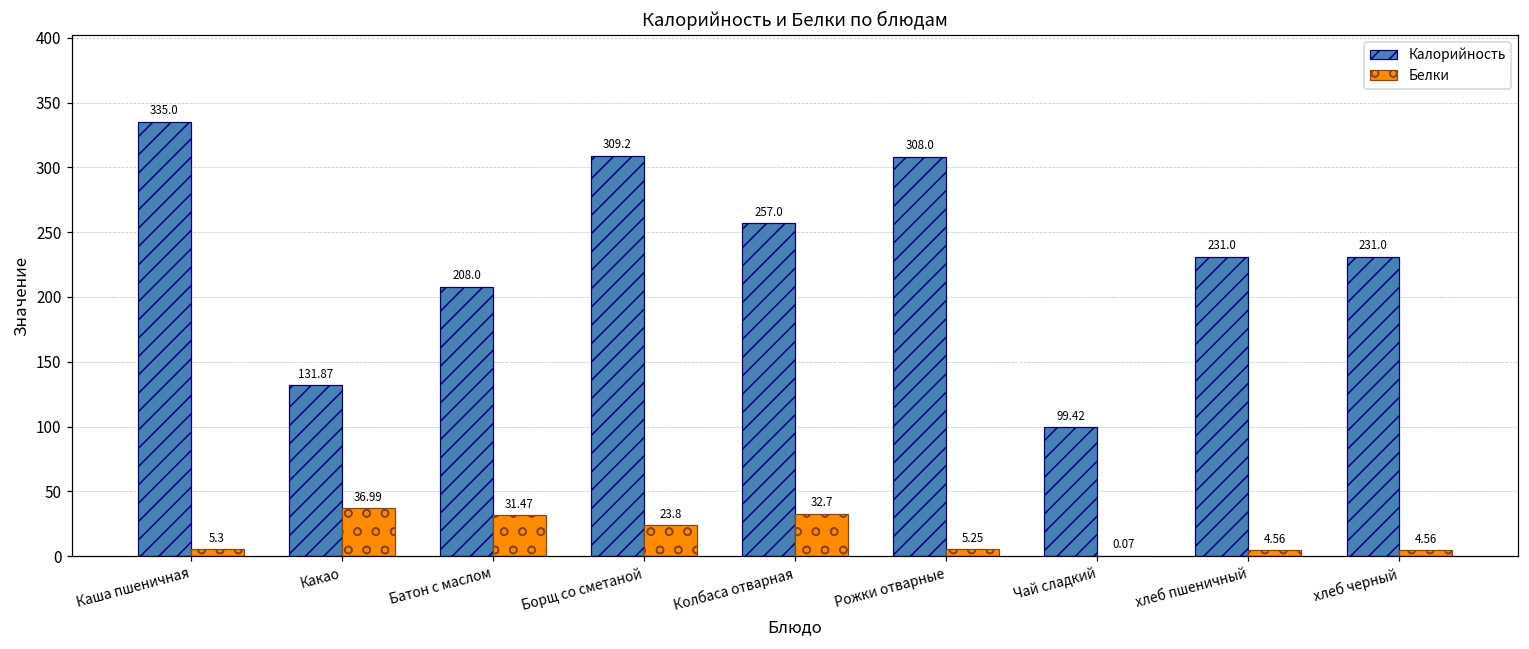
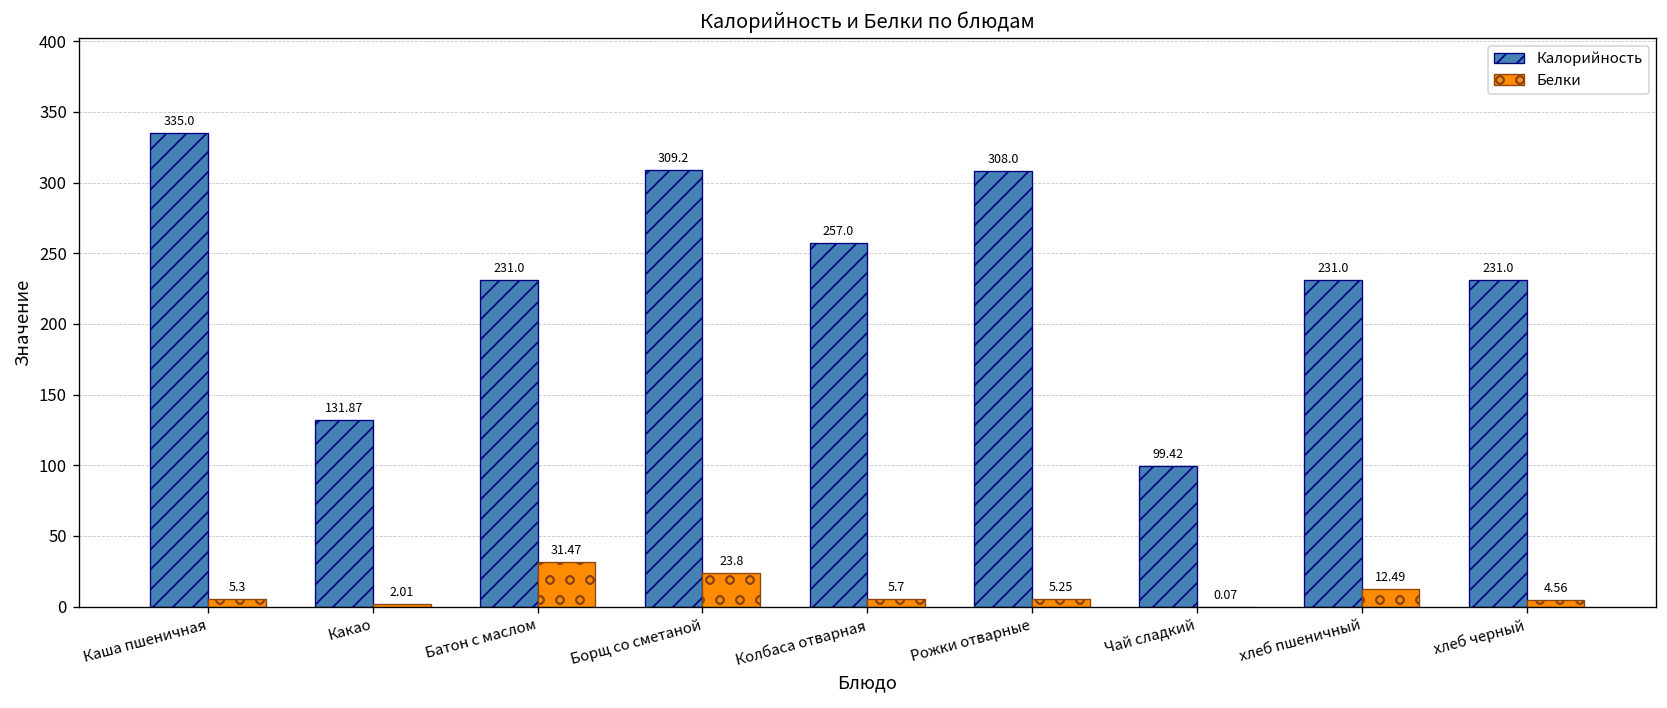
Белки, Какао: 36.99 -> 2.01
Калорийность, Батон с маслом: 208.0 -> 231.0
Белки, Колбаса отварная: 32.7 -> 5.7
Белки, хлеб пшеничный: 4.56 -> 12.49
